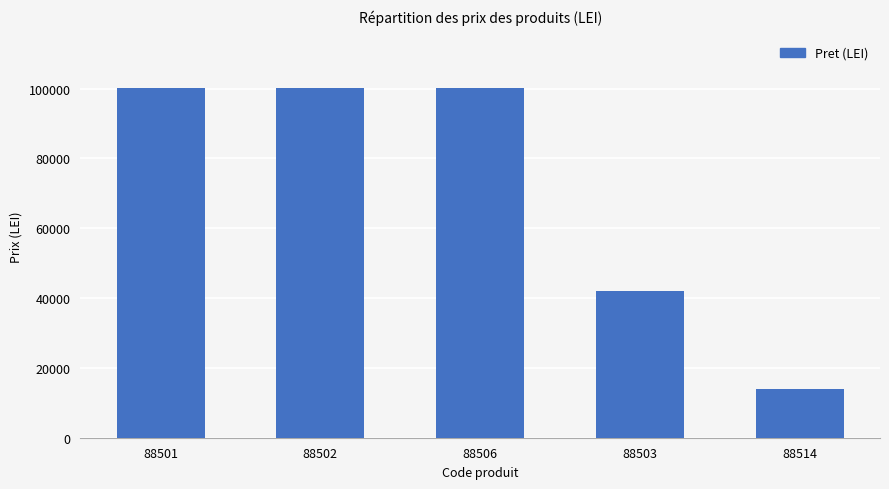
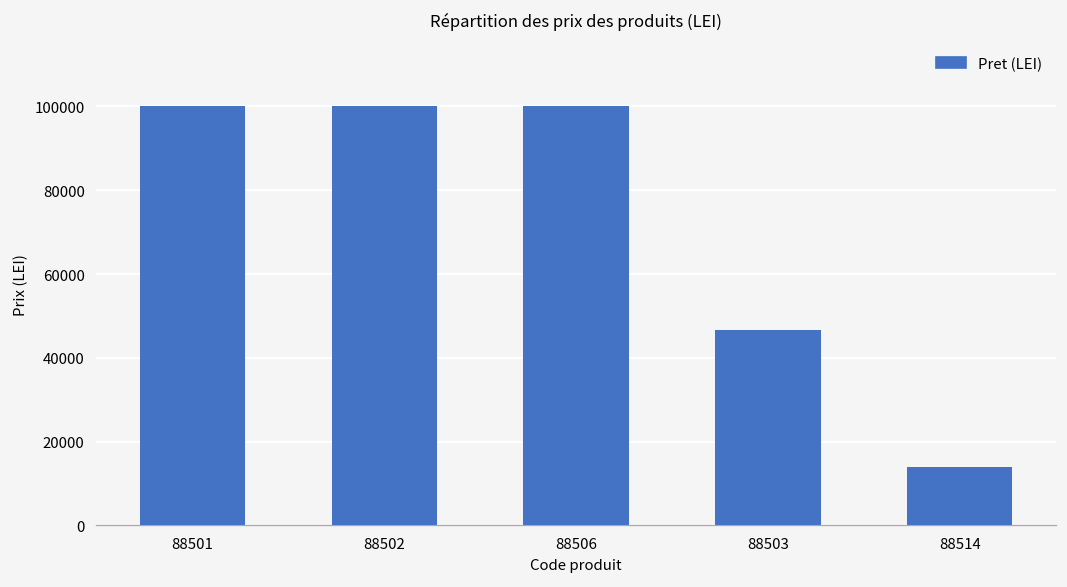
88503: 42000 -> 47000
